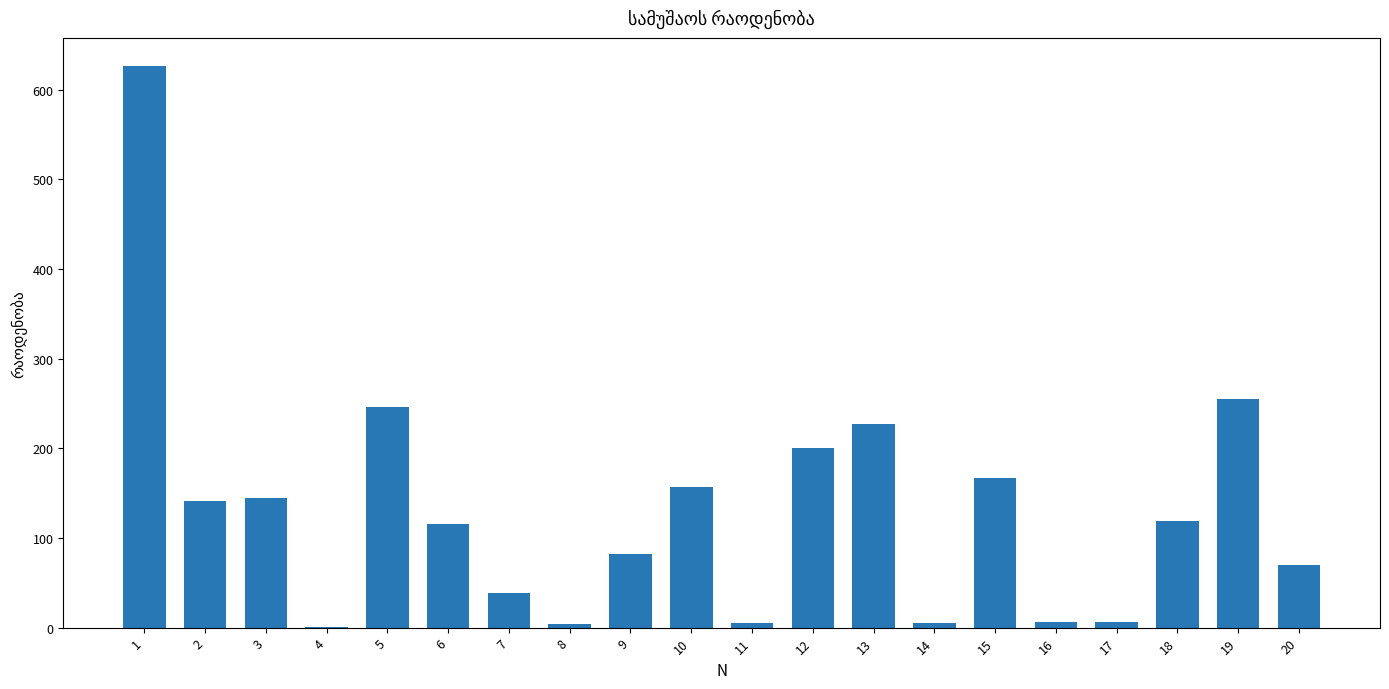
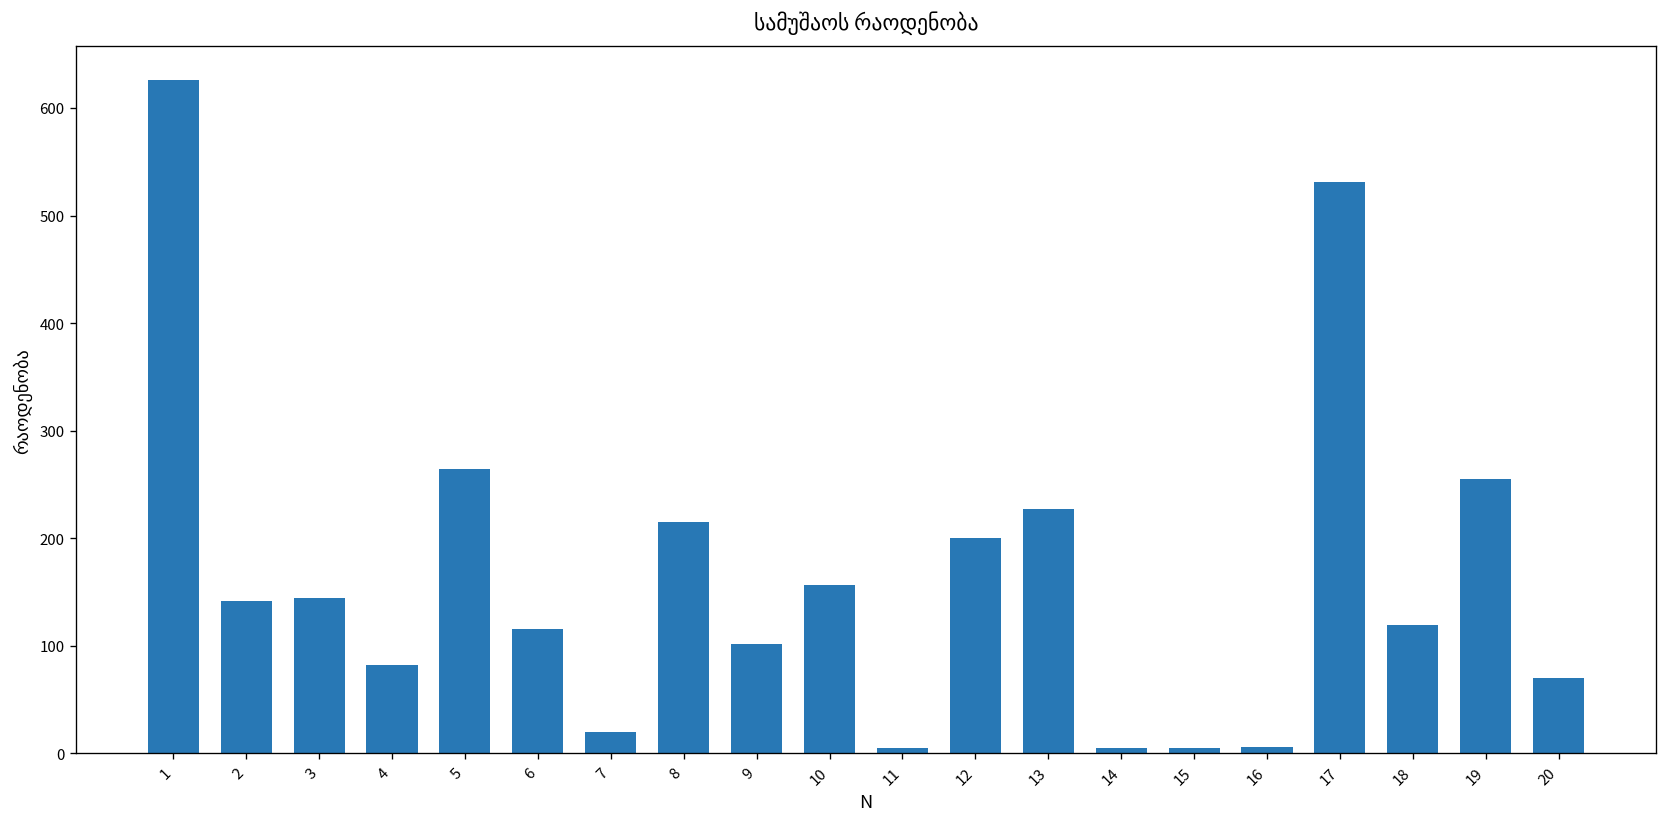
4: 0 -> 80
5: 250 -> 260
7: 40 -> 20
8: 0 -> 220
9: 80 -> 100
15: 170 -> 10
17: 10 -> 530
